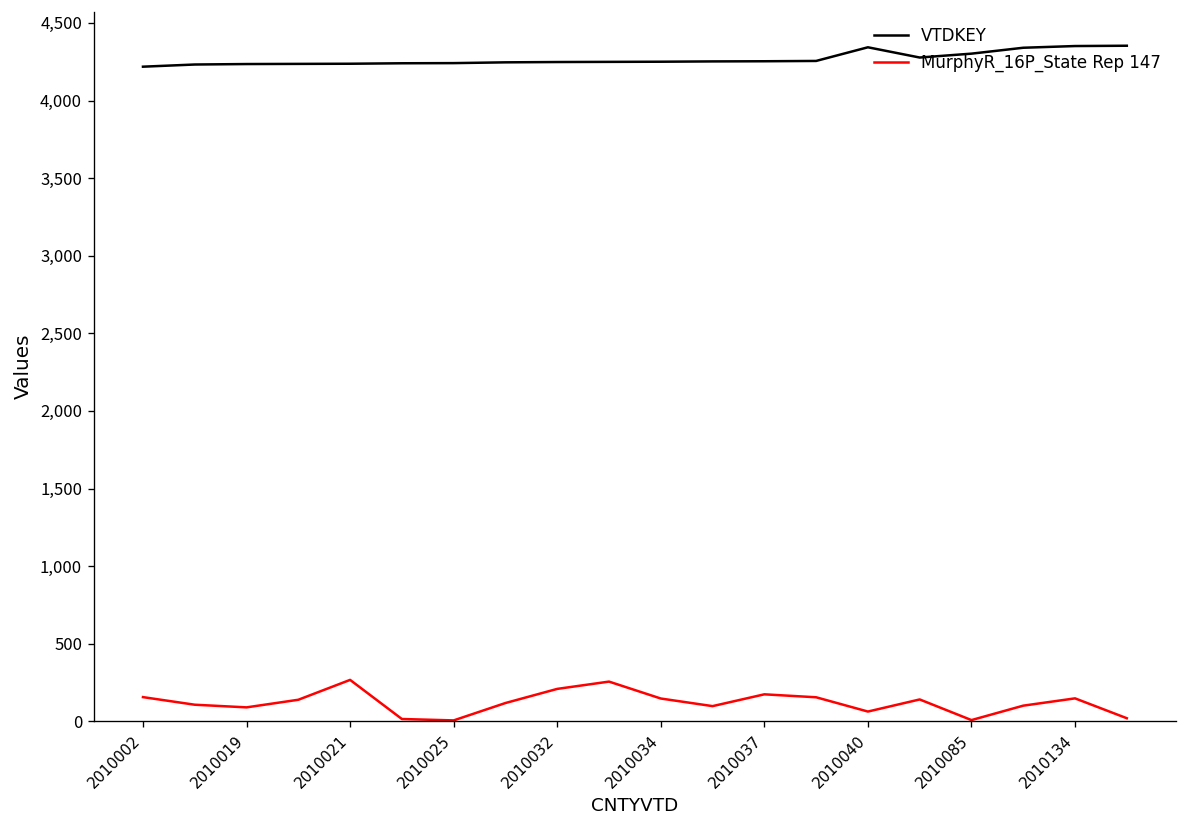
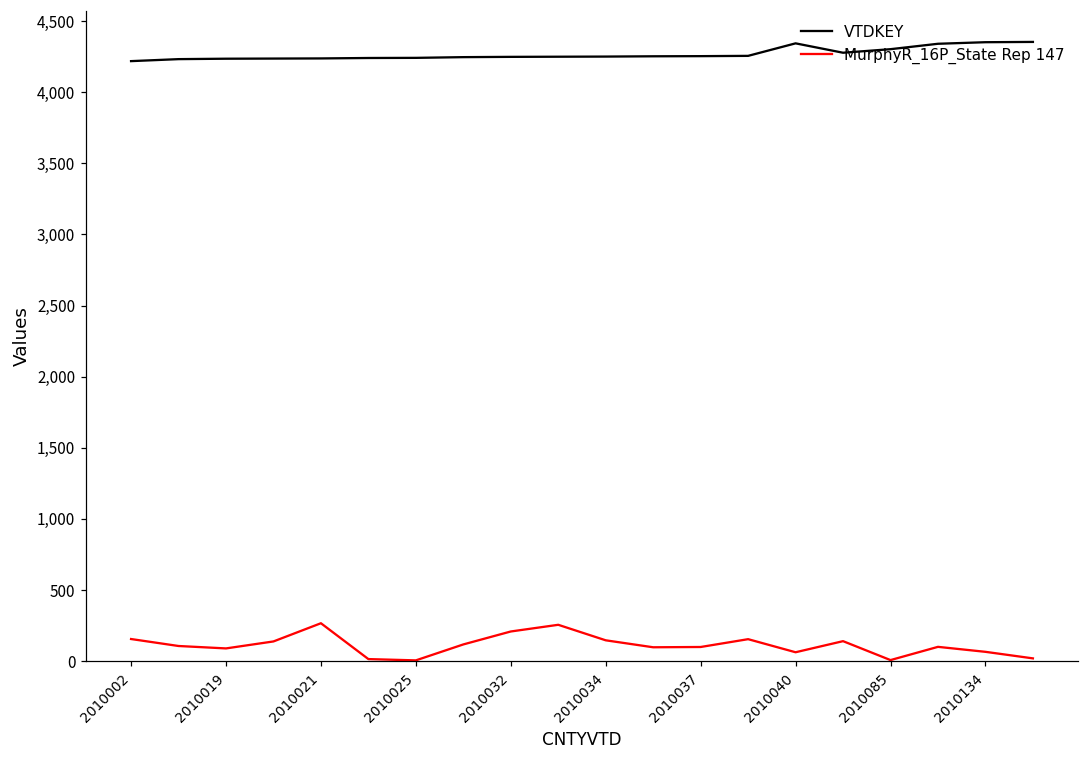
MurphyR_16P_State Rep 147, 2010037: 170 -> 100
MurphyR_16P_State Rep 147, 2010134: 150 -> 70
